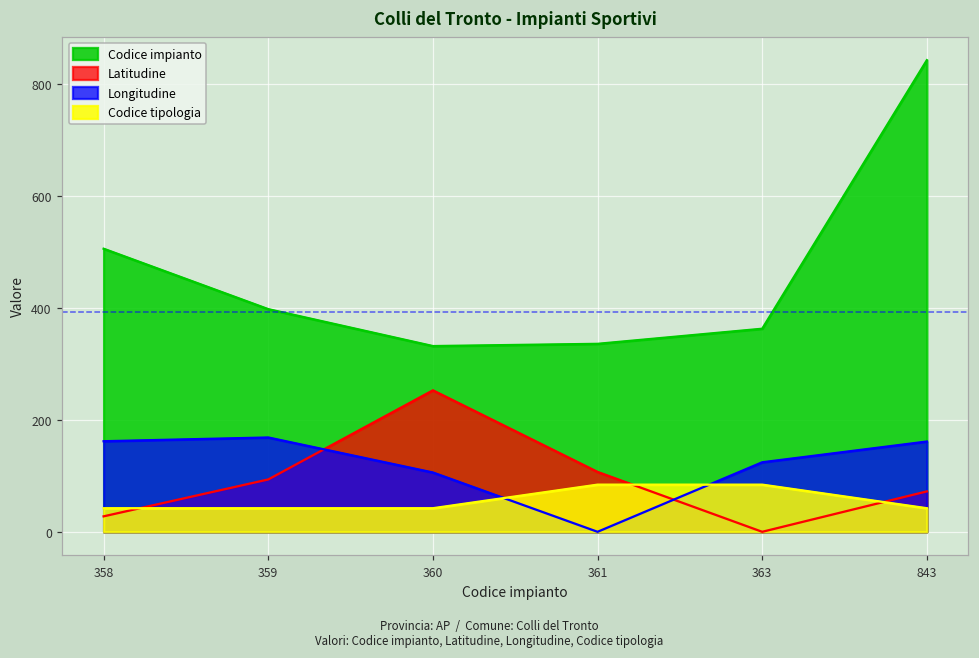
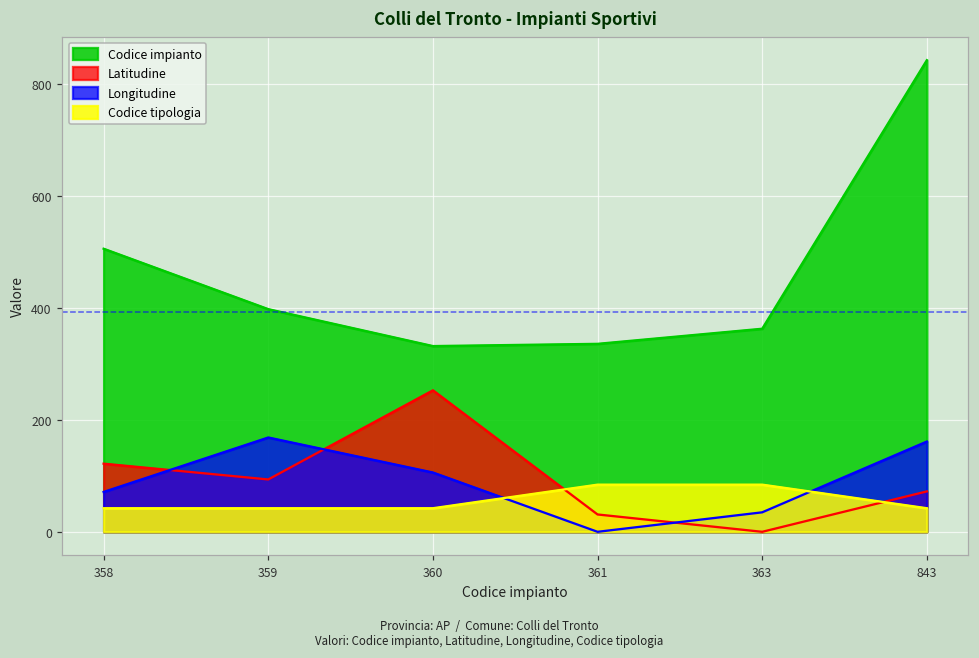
Latitudine, 358: 30 -> 120
Longitudine, 358: 160 -> 70
Latitudine, 361: 110 -> 30
Longitudine, 363: 120 -> 30
